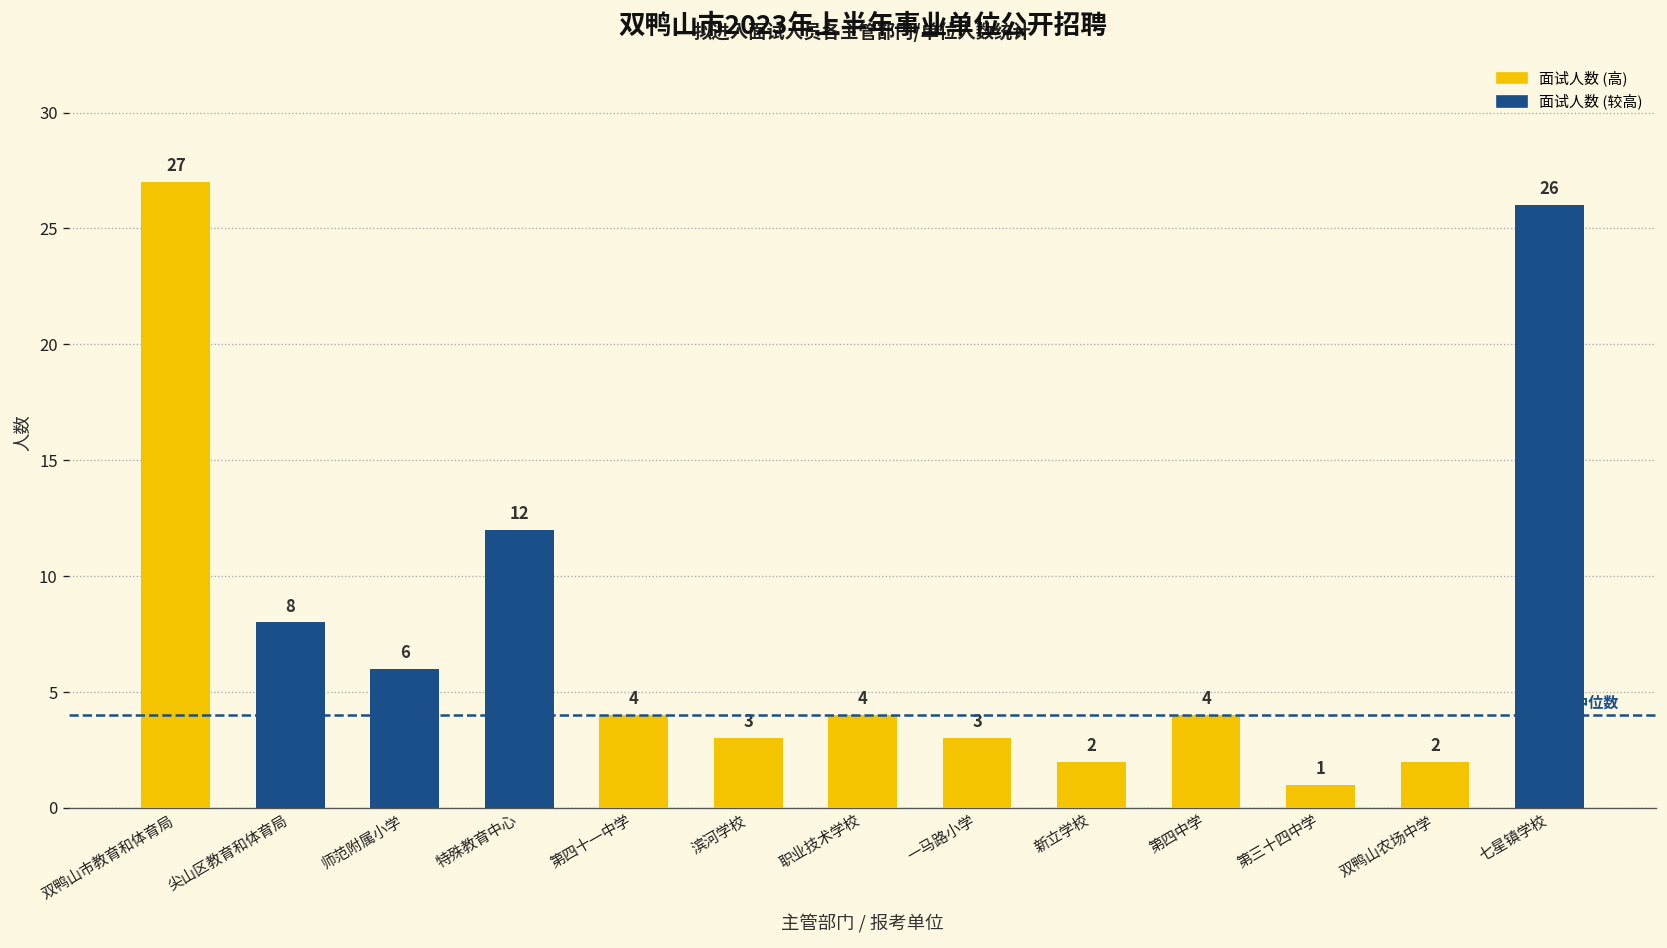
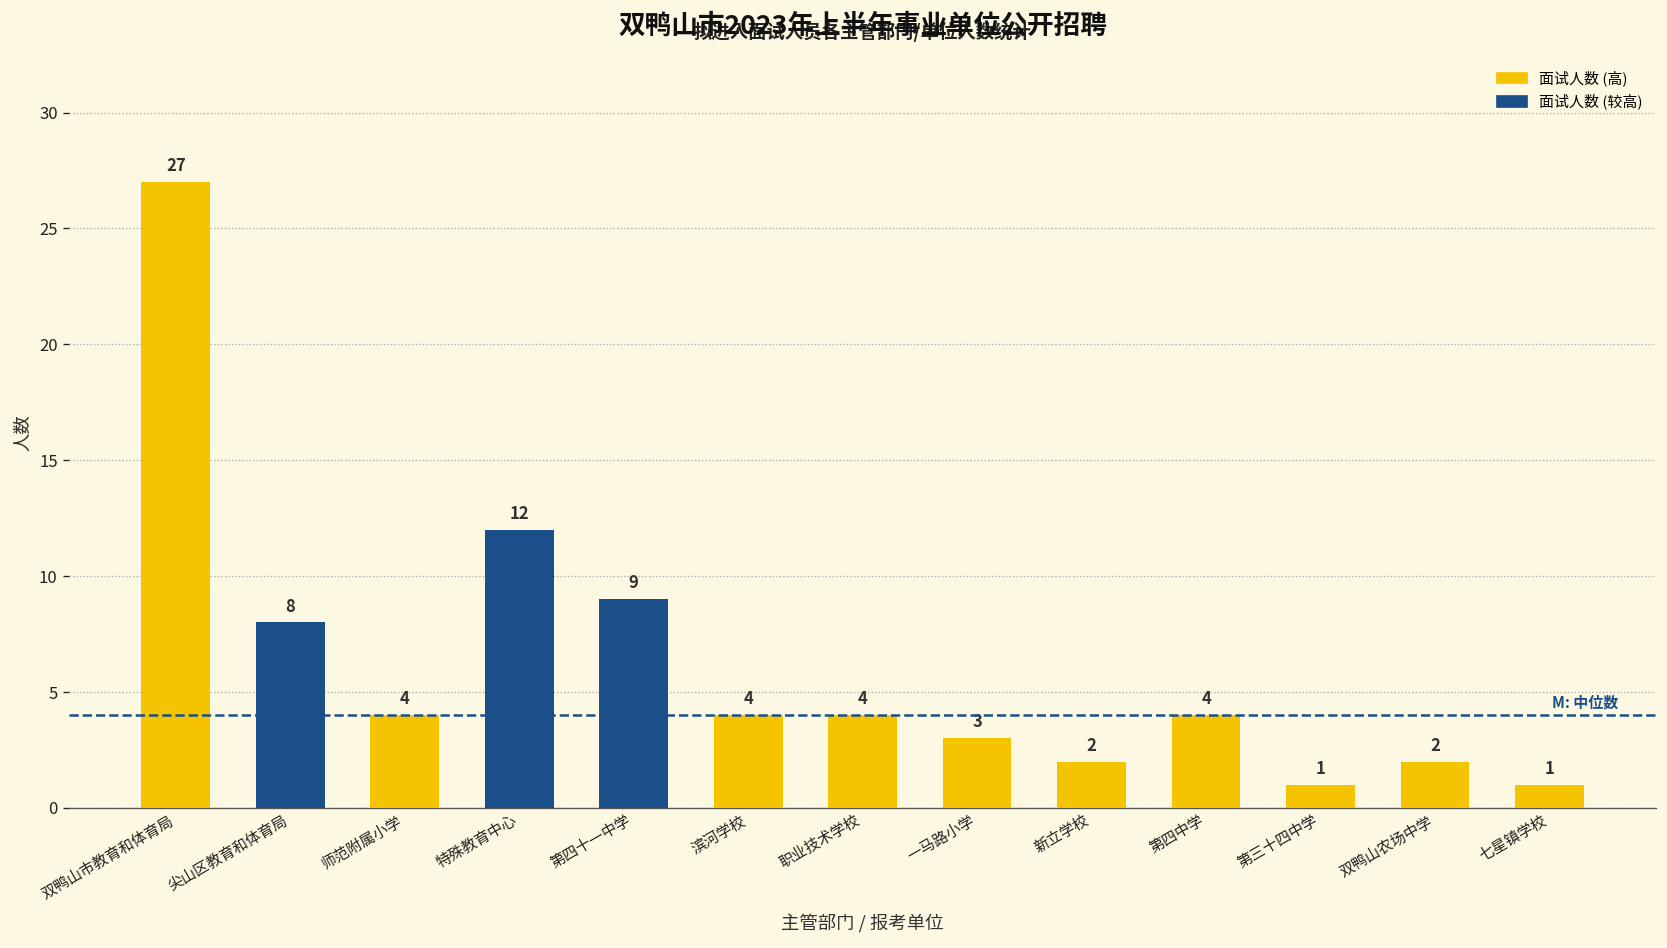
师范附属小学: 6 -> 4
第四十一中学: 4 -> 9
滨河学校: 3 -> 4
七星镇学校: 26 -> 1
